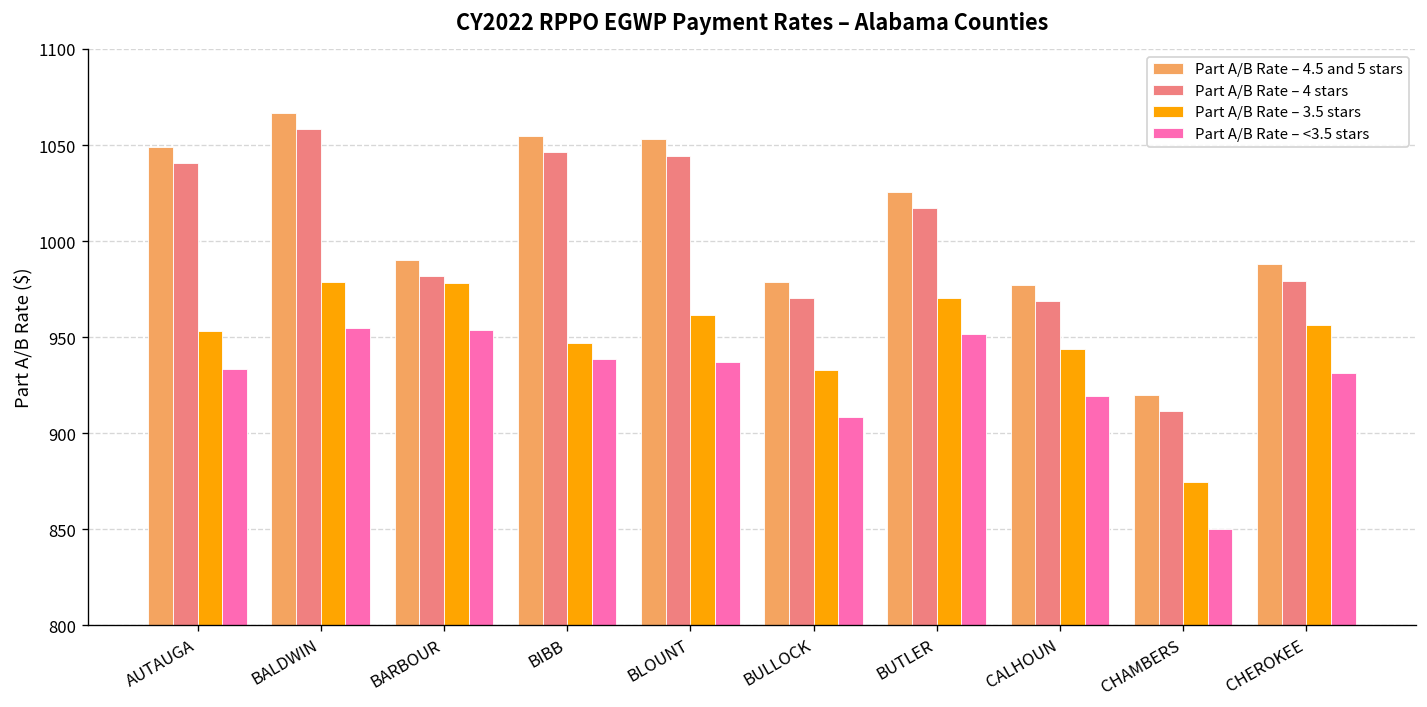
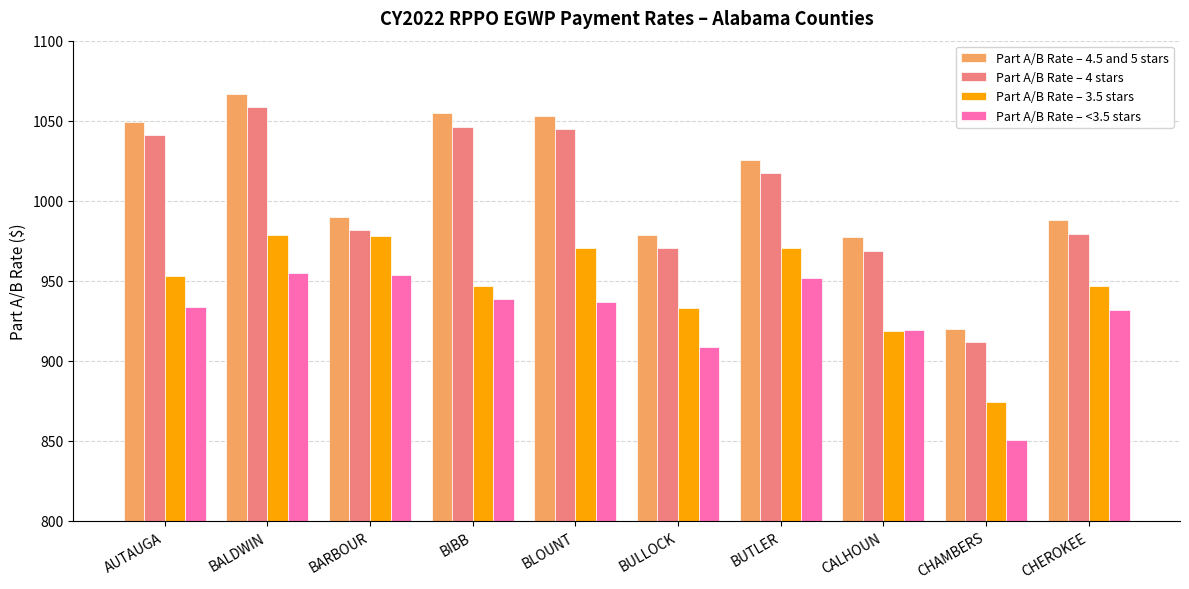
Part A/B Rate – 3.5 stars, BLOUNT: 961 -> 971
Part A/B Rate – 3.5 stars, CALHOUN: 944 -> 919
Part A/B Rate – 3.5 stars, CHEROKEE: 956 -> 947
